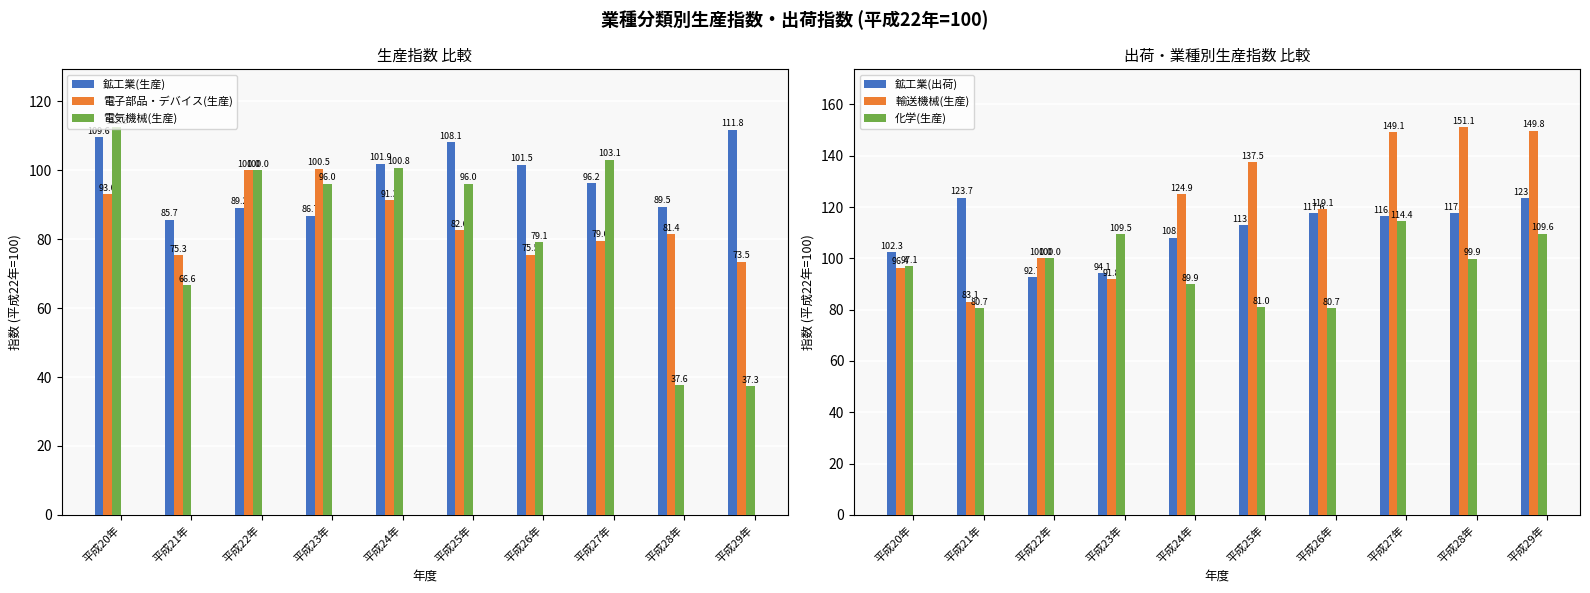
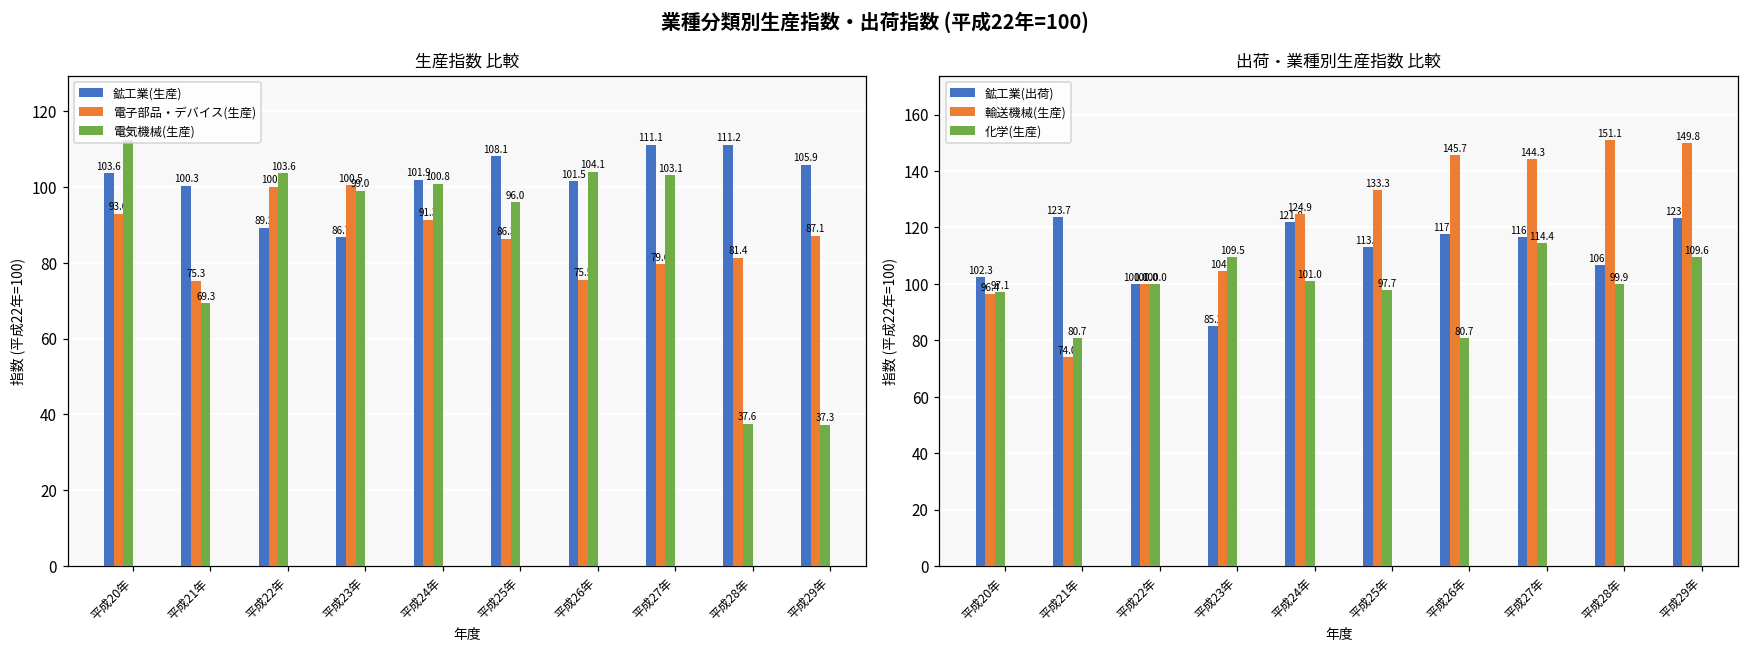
生産指数 比較, 鉱工業(生産), 平成20年: 110 -> 104
生産指数 比較, 鉱工業(生産), 平成21年: 85.7 -> 100.3
生産指数 比較, 電気機械(生産), 平成21年: 66.6 -> 69.3
生産指数 比較, 電気機械(生産), 平成22年: 100.0 -> 103.6
生産指数 比較, 電気機械(生産), 平成23年: 96.0 -> 99.0
生産指数 比較, 電子部品・デバイス(生産), 平成25年: 82.6 -> 86.3
生産指数 比較, 電気機械(生産), 平成26年: 79.1 -> 104.1
生産指数 比較, 鉱工業(生産), 平成27年: 96.2 -> 111.1
生産指数 比較, 鉱工業(生産), 平成28年: 89.5 -> 111.2
生産指数 比較, 鉱工業(生産), 平成29年: 111.8 -> 105.9
生産指数 比較, 電子部品・デバイス(生産), 平成29年: 73.5 -> 87.1
出荷・業種別生産指数 比較, 輸送機械(生産), 平成21年: 83.1 -> 74.0
出荷・業種別生産指数 比較, 鉱工業(出荷), 平成22年: 92.7 -> 100.0
出荷・業種別生産指数 比較, 鉱工業(出荷), 平成23年: 94.1 -> 85.2
出荷・業種別生産指数 比較, 輸送機械(生産), 平成23年: 91.8 -> 104.7
出荷・業種別生産指数 比較, 鉱工業(出荷), 平成24年: 108.1 -> 121.8
出荷・業種別生産指数 比較, 化学(生産), 平成24年: 89.9 -> 101.0
出荷・業種別生産指数 比較, 輸送機械(生産), 平成25年: 137.5 -> 133.3
出荷・業種別生産指数 比較, 化学(生産), 平成25年: 81.0 -> 97.7
出荷・業種別生産指数 比較, 輸送機械(生産), 平成26年: 119.1 -> 145.7
出荷・業種別生産指数 比較, 輸送機械(生産), 平成27年: 149.1 -> 144.3
出荷・業種別生産指数 比較, 鉱工業(出荷), 平成28年: 117.6 -> 106.6
